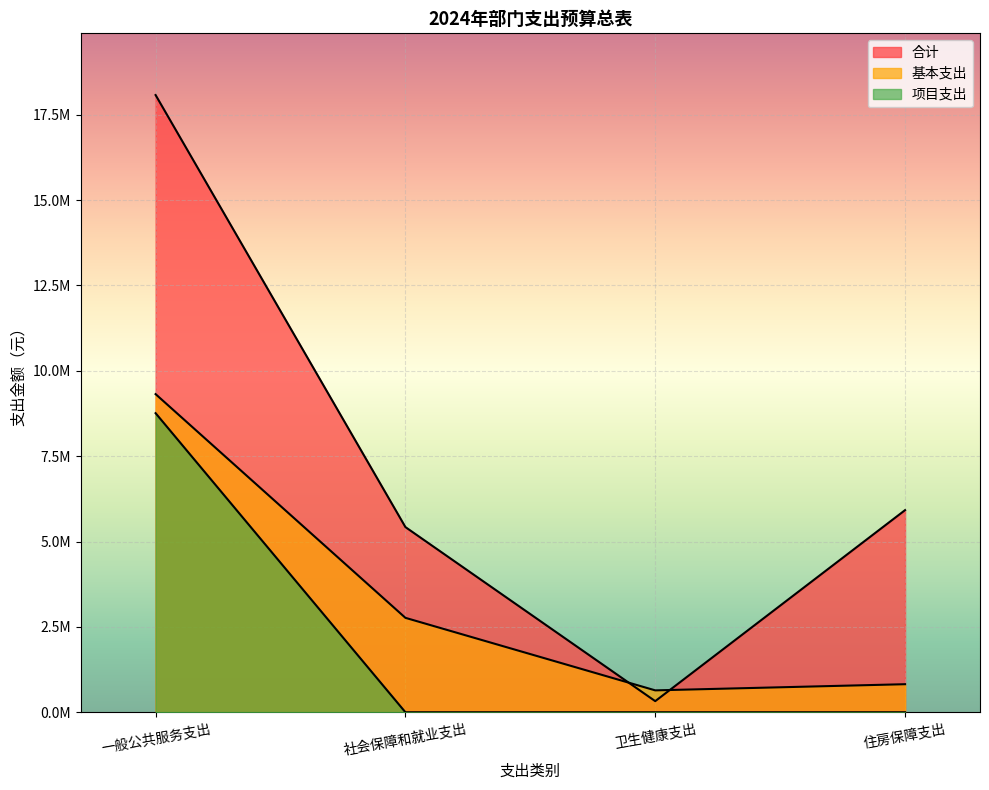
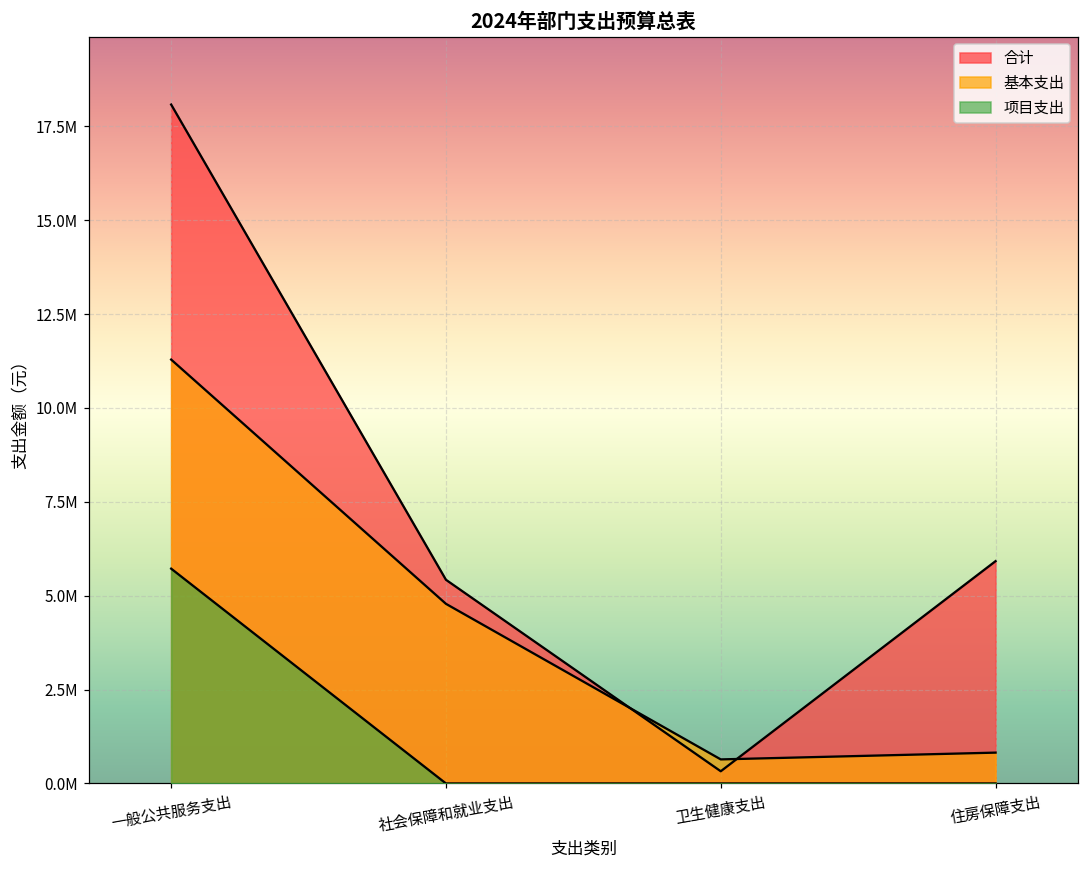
基本支出, 一般公共服务支出: 9300000 -> 11300000
项目支出, 一般公共服务支出: 8800000 -> 5700000
基本支出, 社会保障和就业支出: 2800000 -> 4800000
